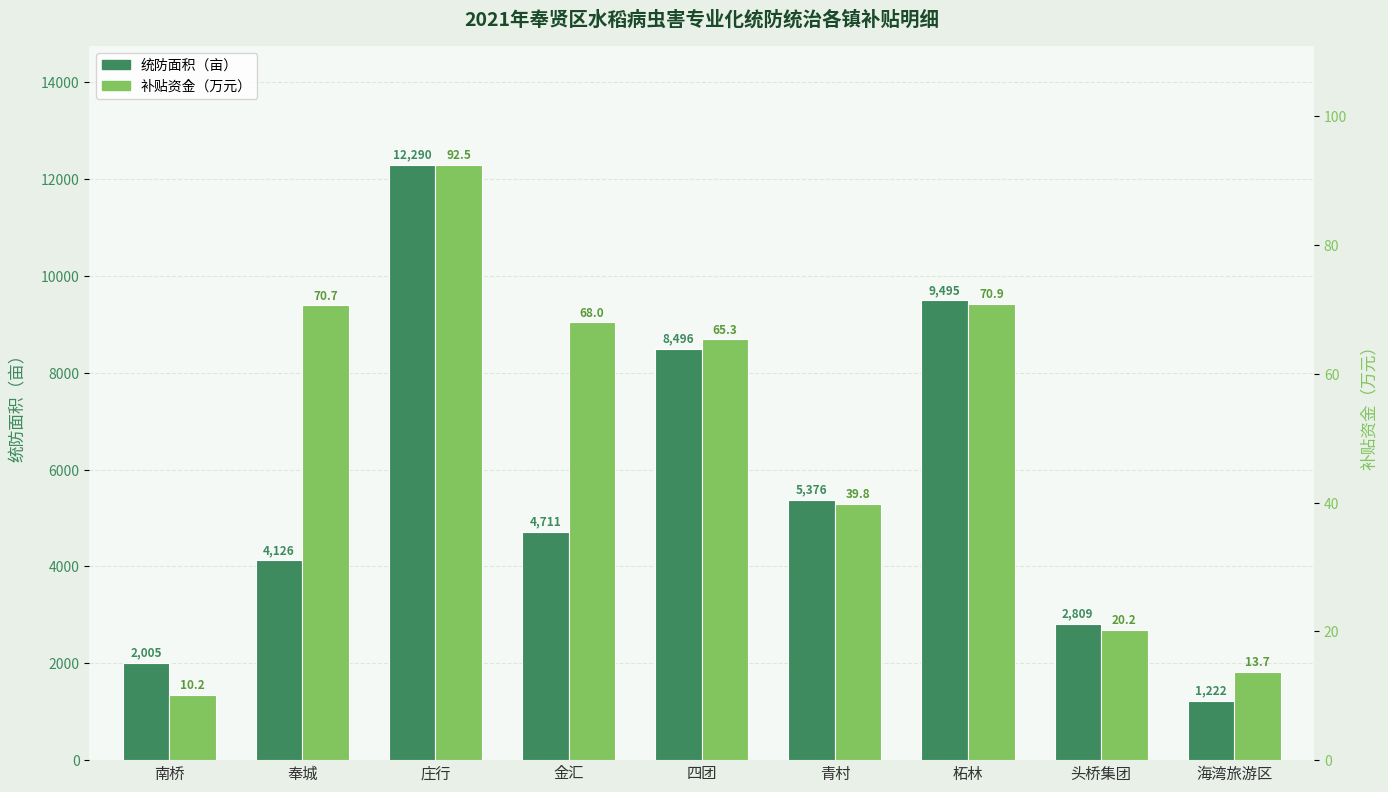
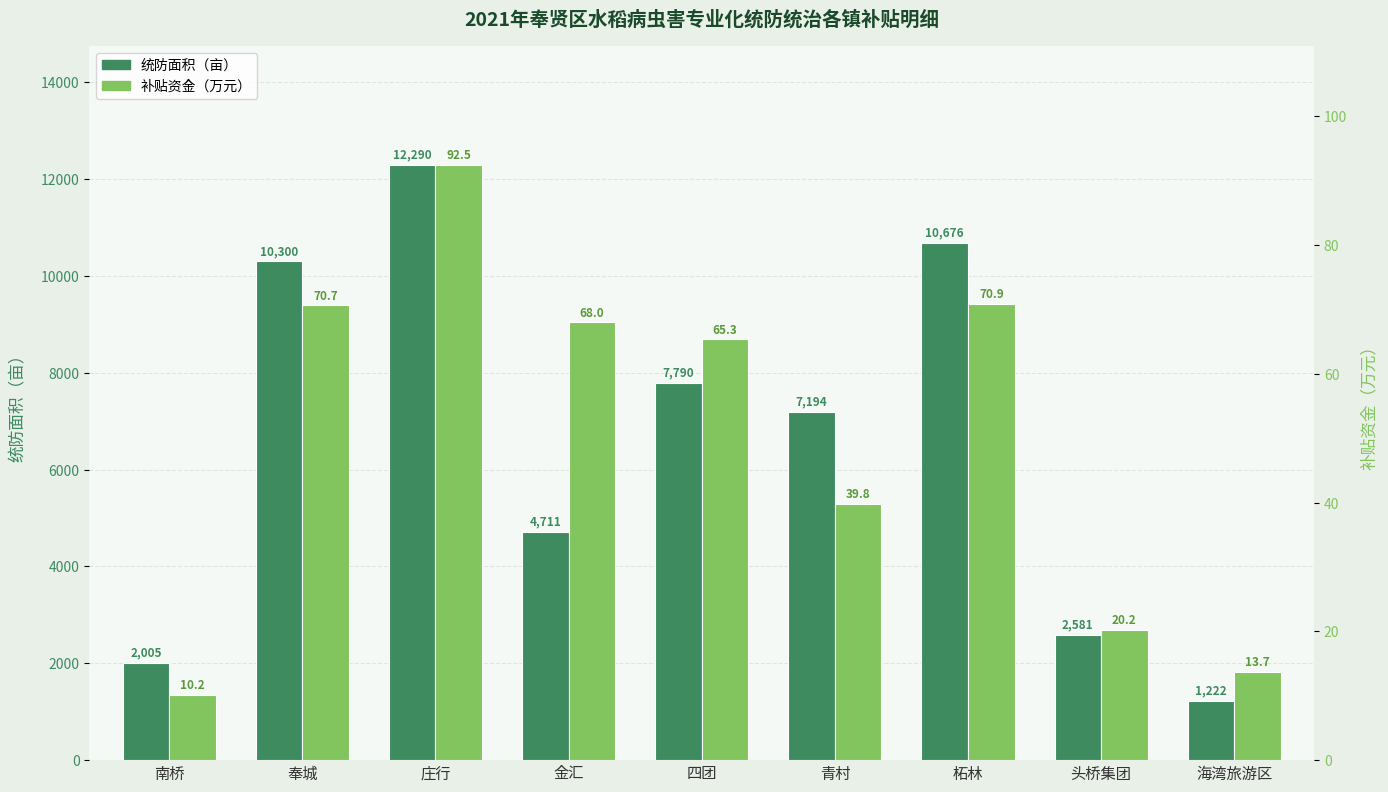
统防面积（亩）, 奉城: 4,126 -> 10,300
统防面积（亩）, 四团: 8,496 -> 7,790
统防面积（亩）, 青村: 5,376 -> 7,194
统防面积（亩）, 柘林: 9,495 -> 10,676
统防面积（亩）, 头桥集团: 2,809 -> 2,581
